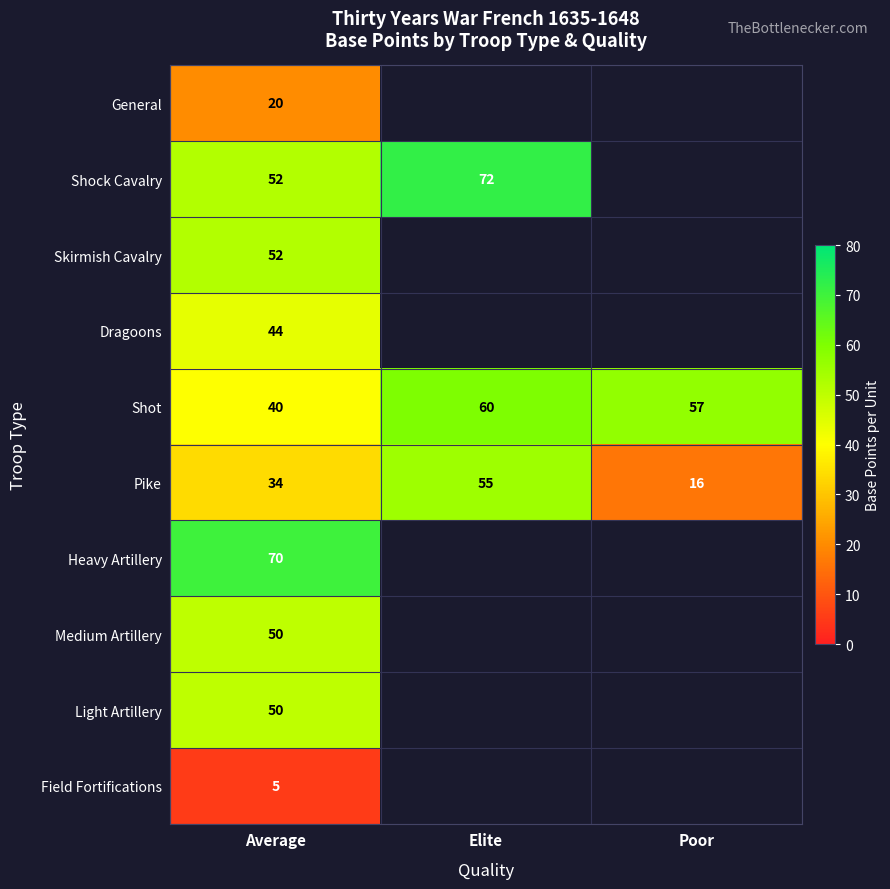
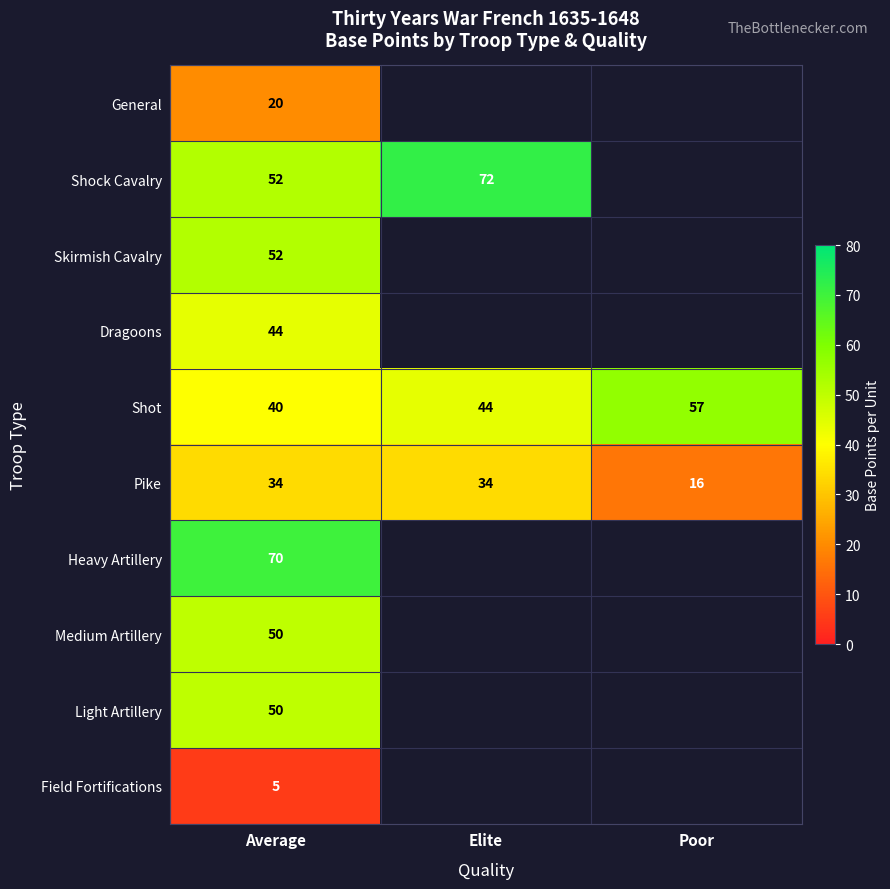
Shot, Elite: 60 -> 44
Pike, Elite: 55 -> 34
